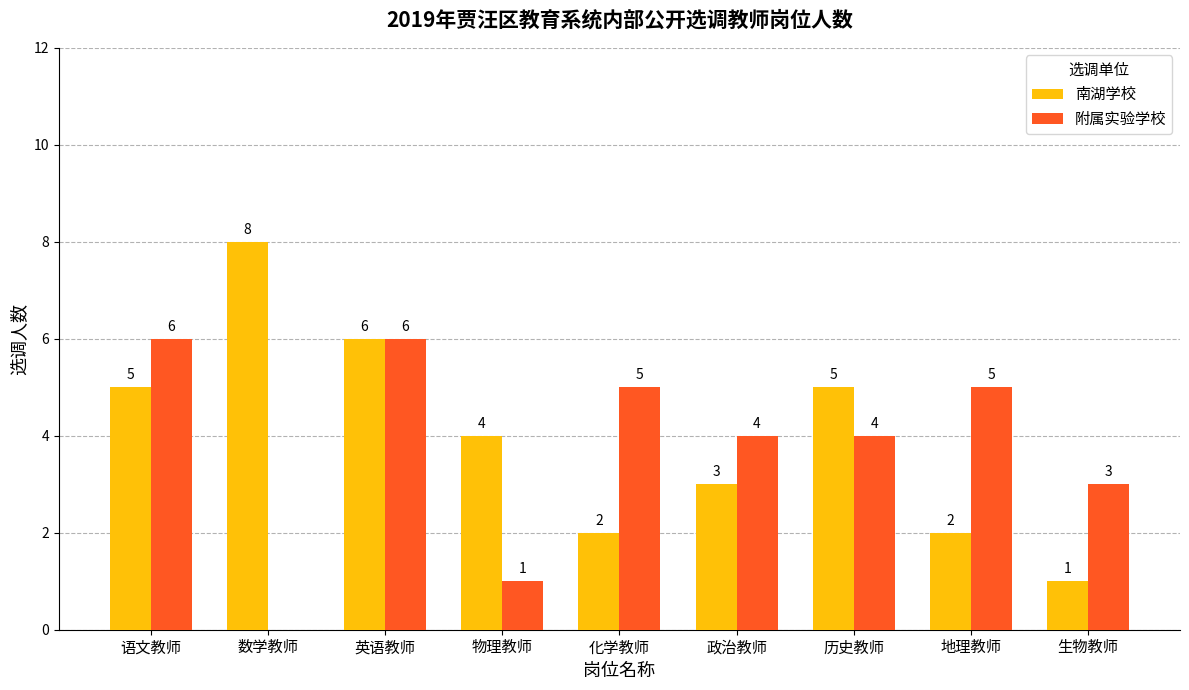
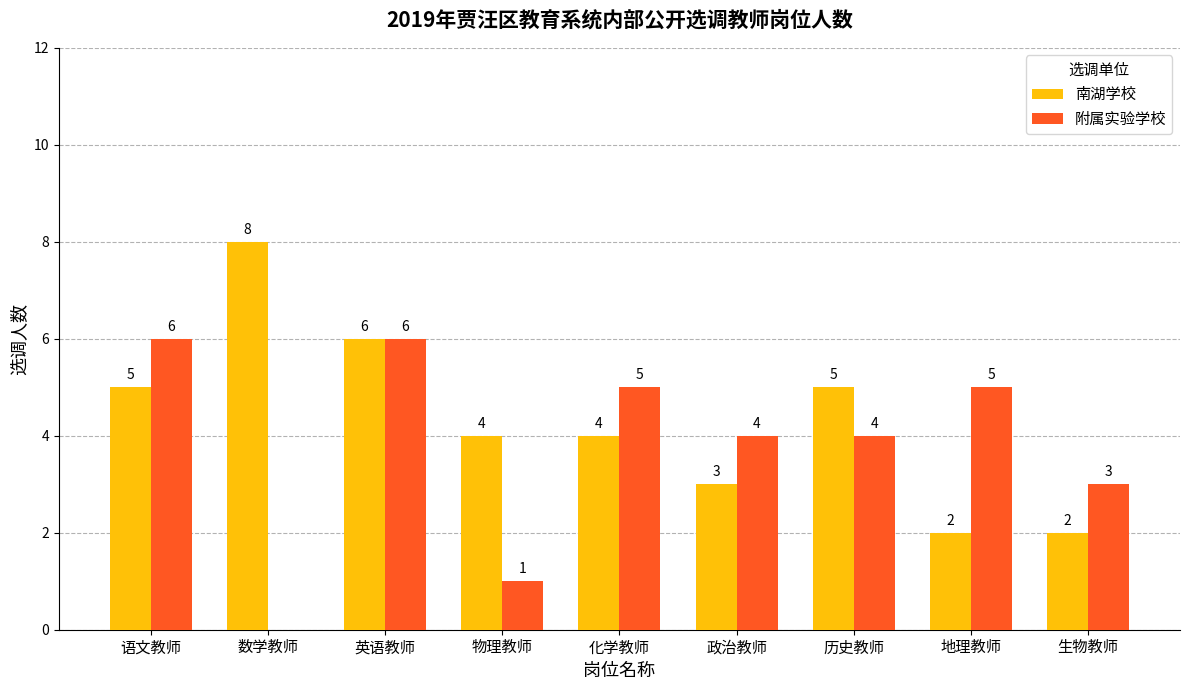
南湖学校, 化学教师: 2 -> 4
南湖学校, 生物教师: 1 -> 2
